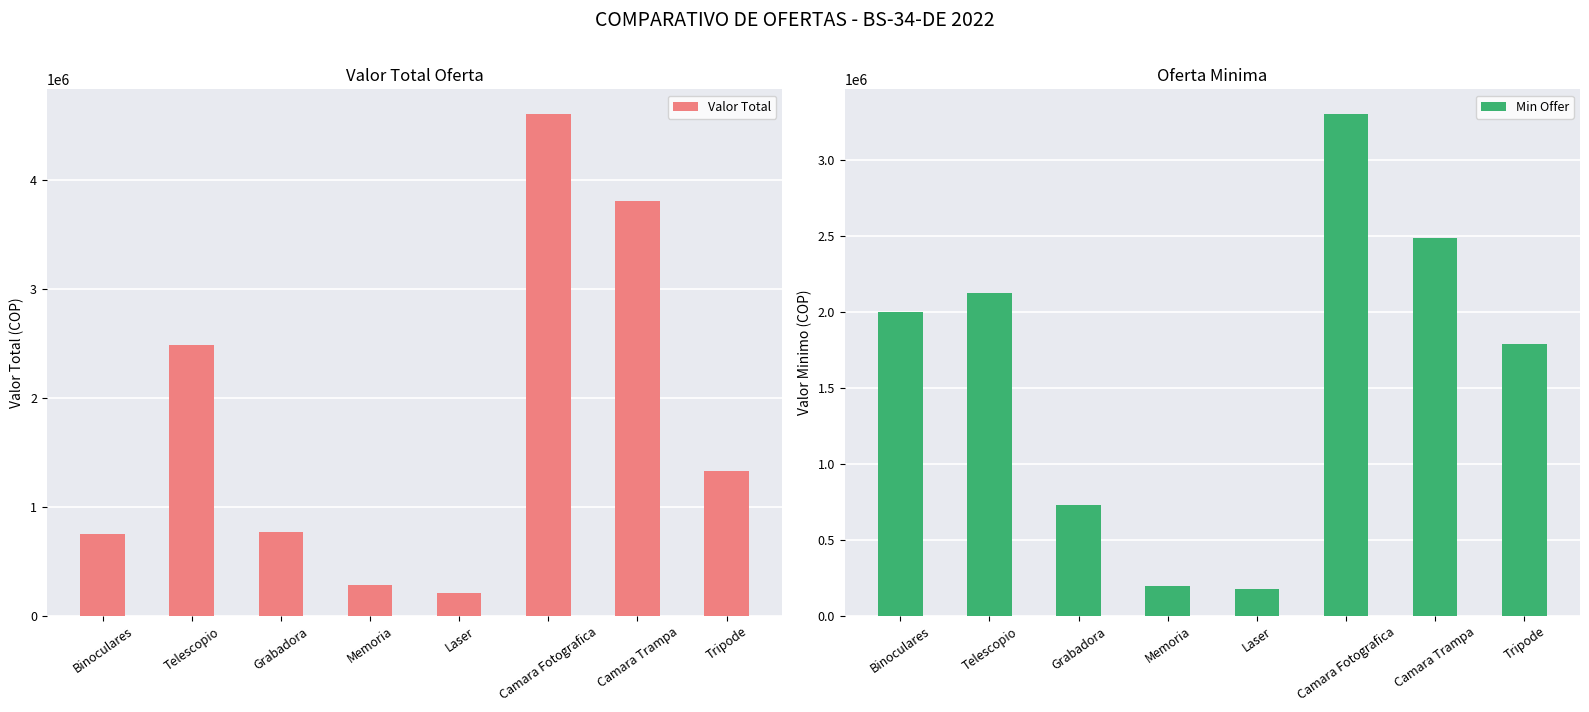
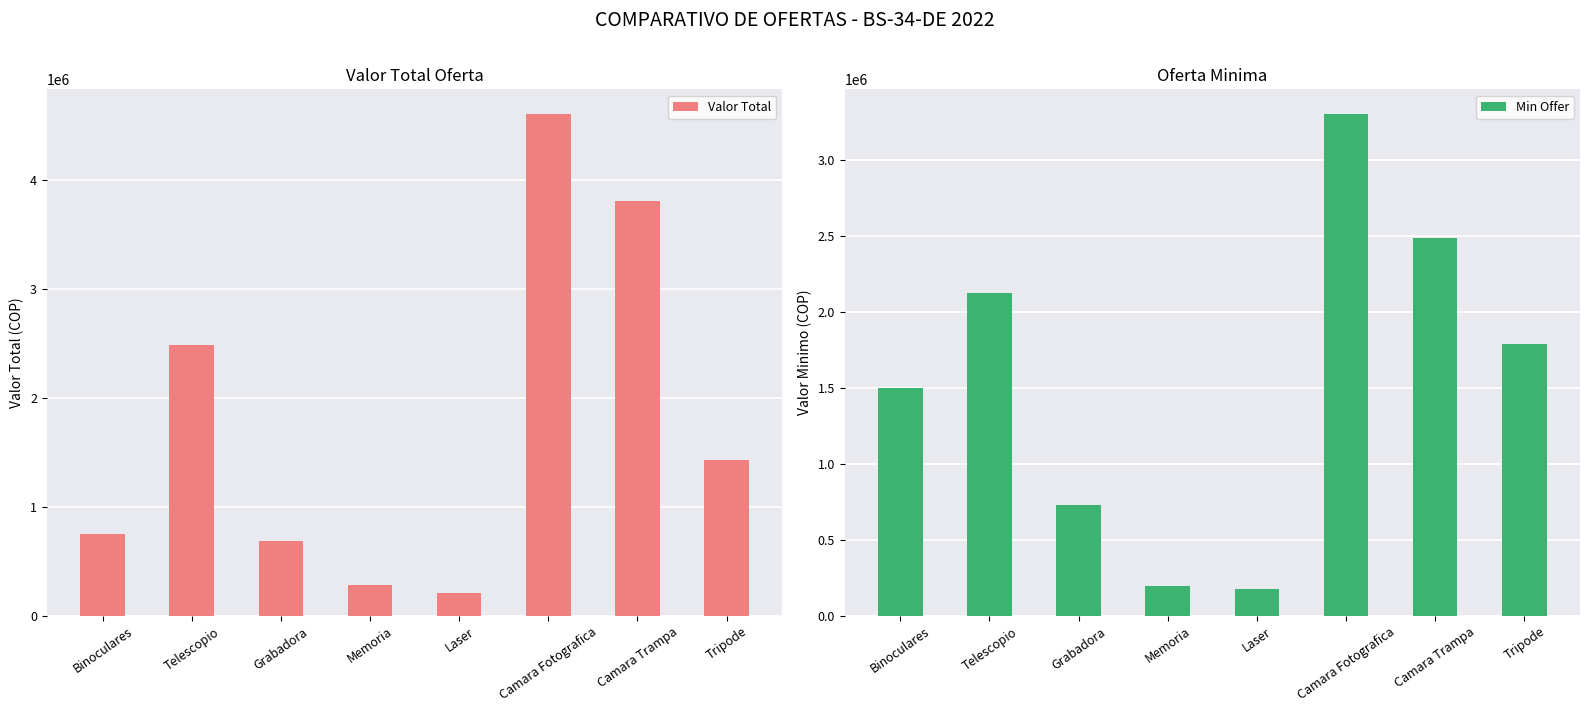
Valor Total Oferta, Grabadora: 770000 -> 690000
Valor Total Oferta, Tripode: 1330000 -> 1430000
Oferta Minima, Binoculares: 2000000 -> 1500000
